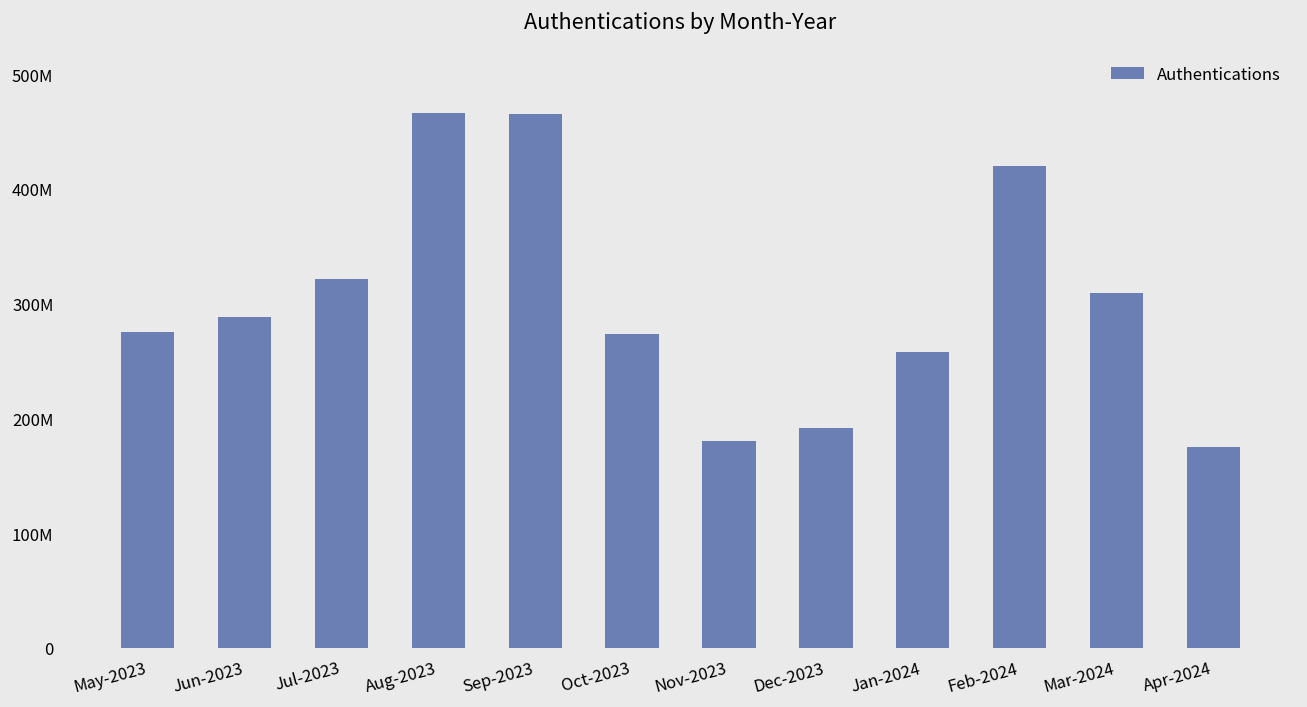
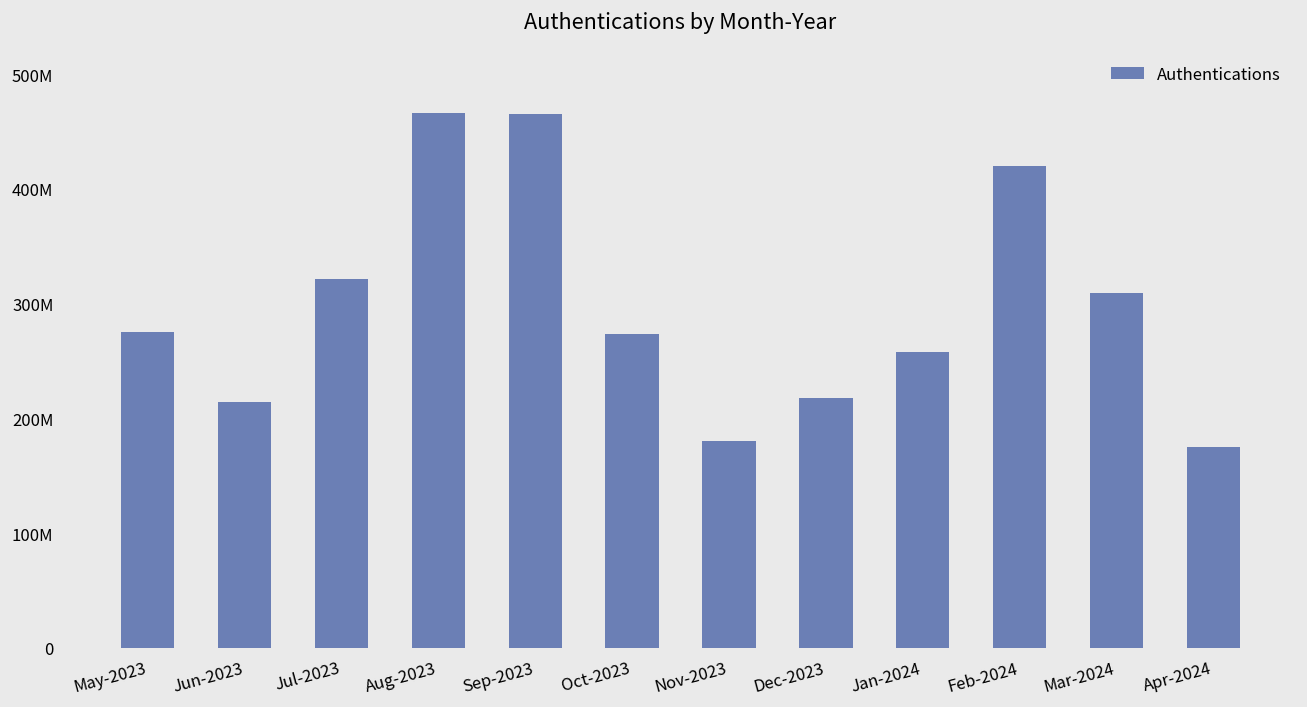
Jun-2023: 290000000 -> 210000000
Dec-2023: 190000000 -> 220000000
